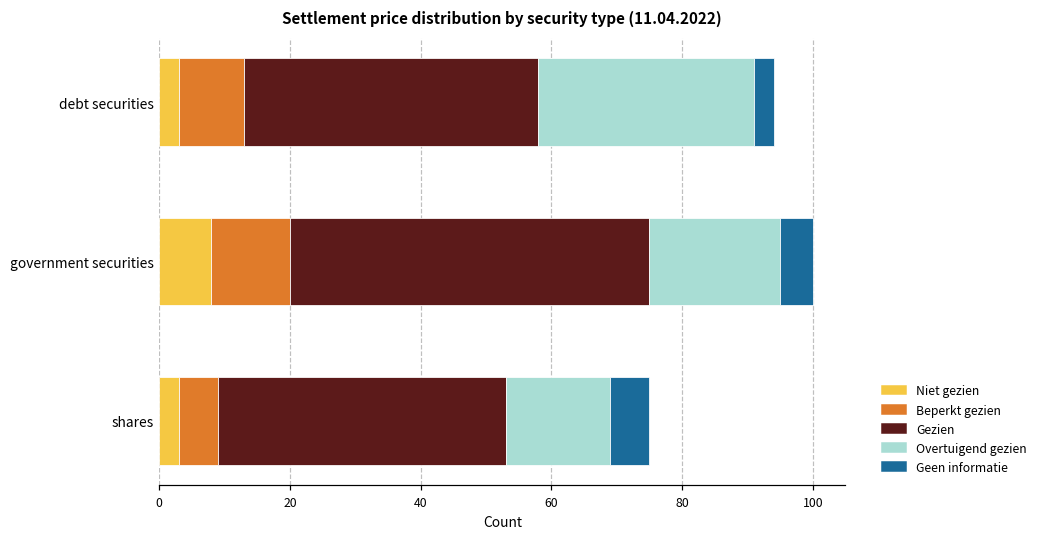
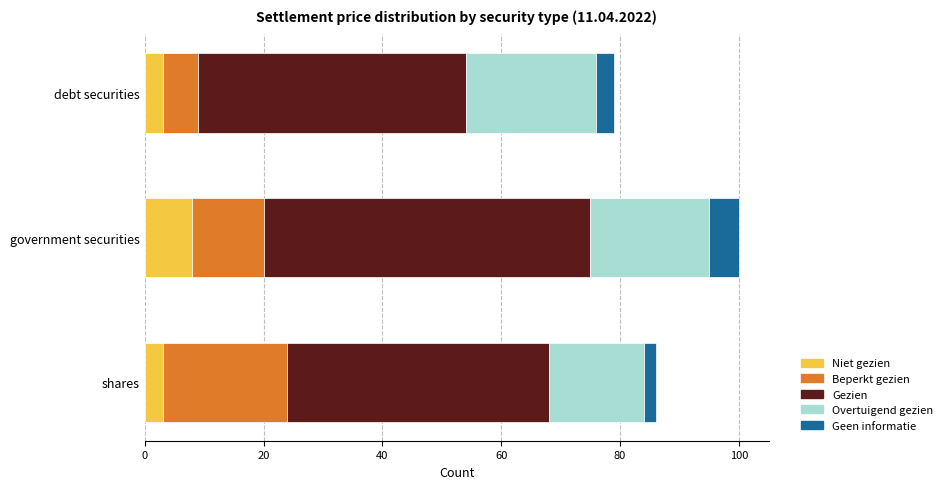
Beperkt gezien, debt securities: 10 -> 6
Overtuigend gezien, debt securities: 33 -> 22
Beperkt gezien, shares: 6 -> 21
Geen informatie, shares: 6 -> 2
